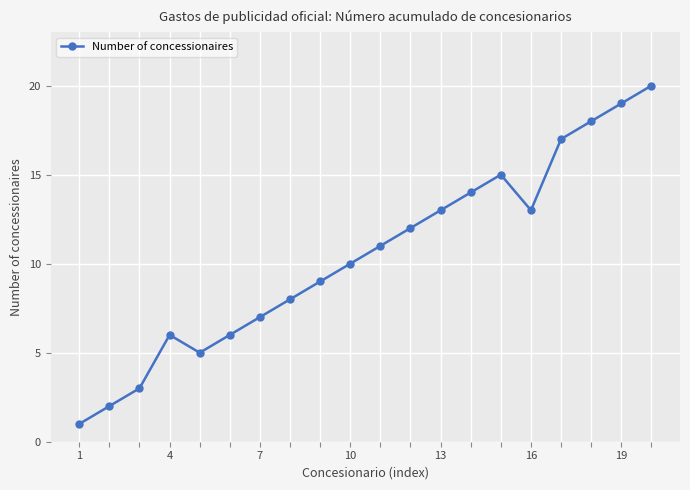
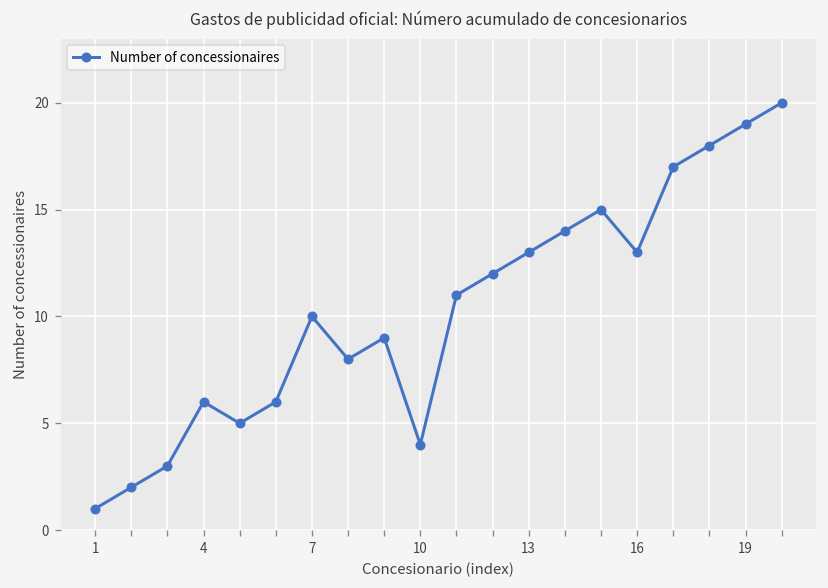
7: 7 -> 10
10: 10 -> 4
